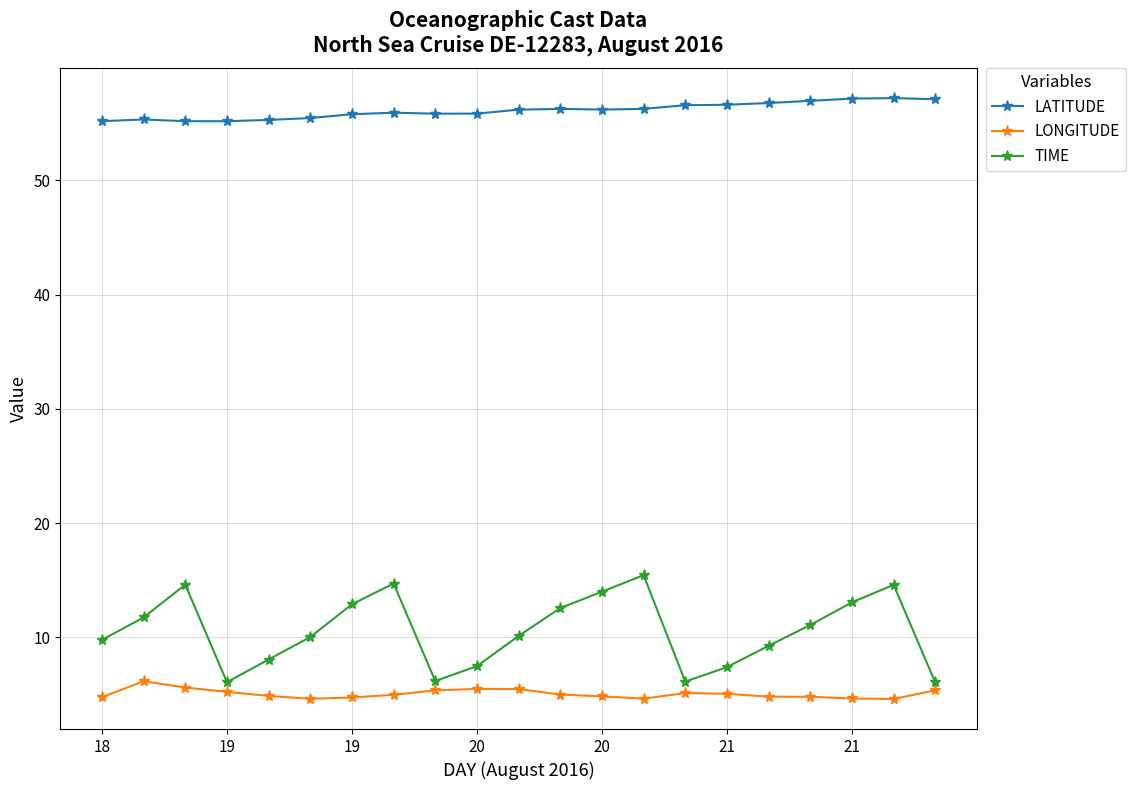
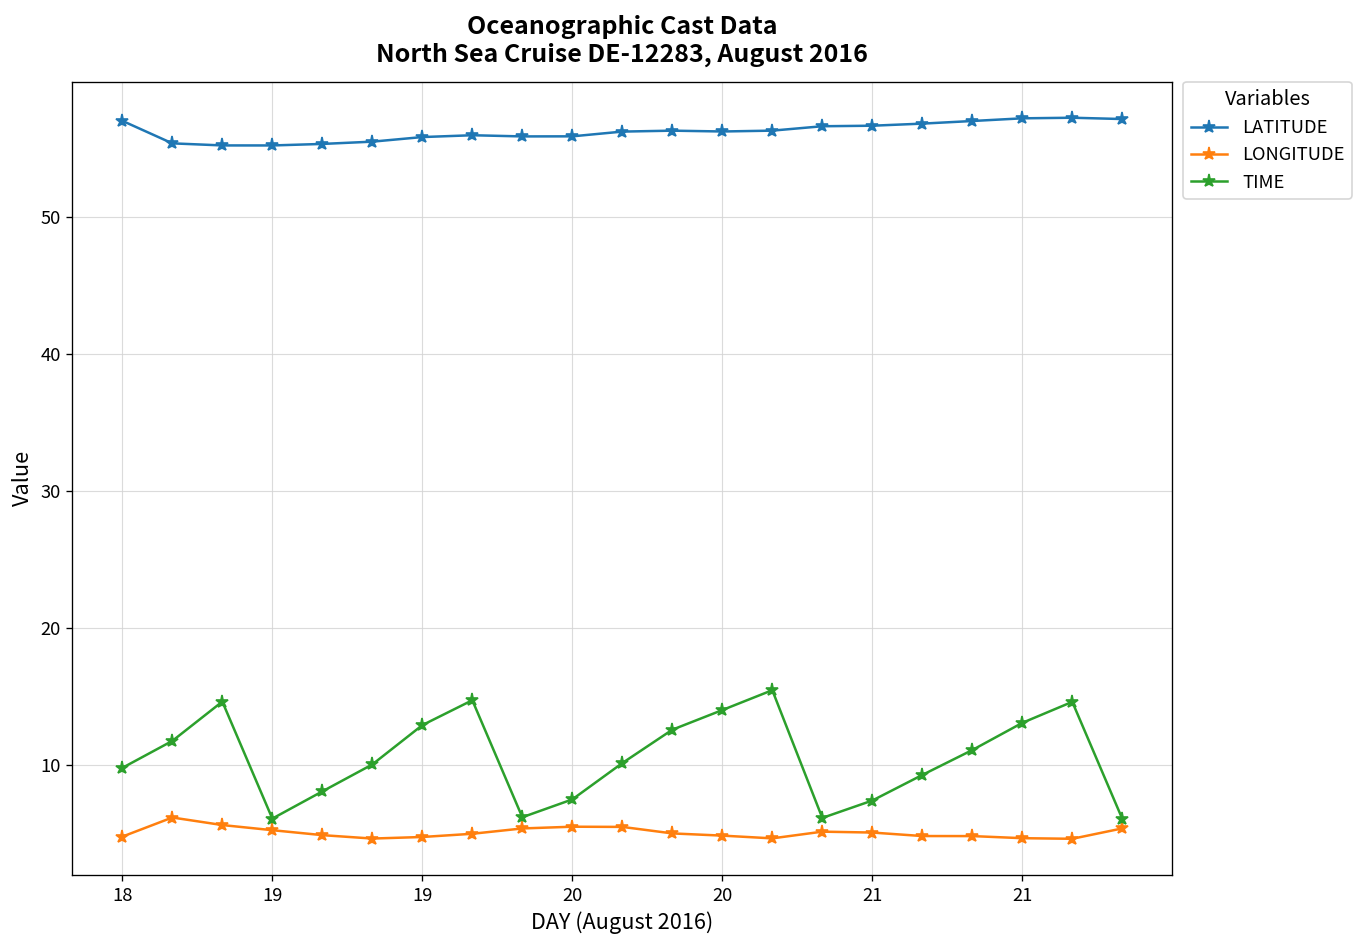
LATITUDE, 18: 55.2 -> 57.0
